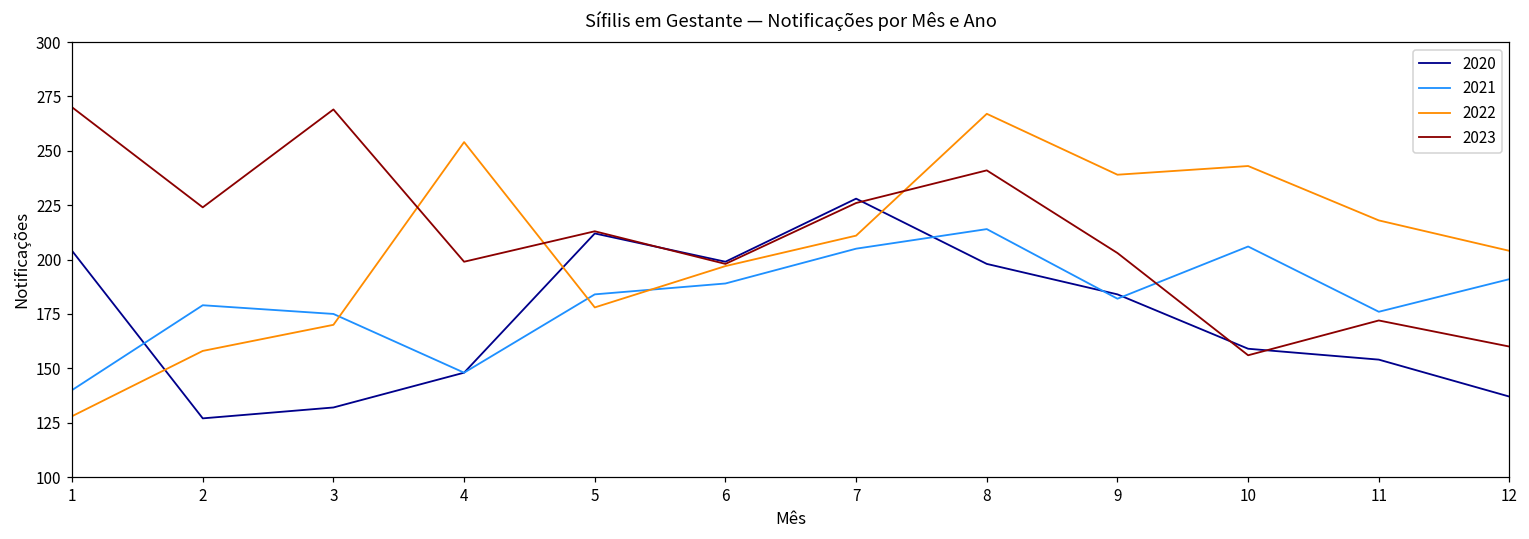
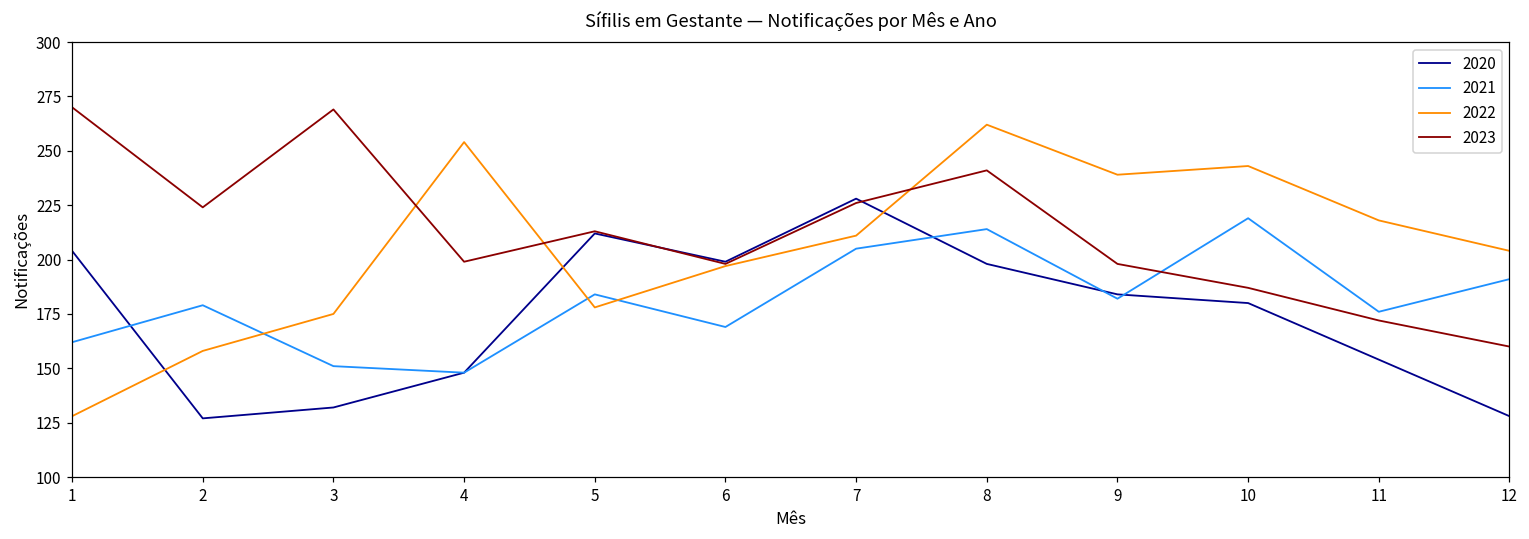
2021, 1: 140 -> 162
2021, 3: 175 -> 151
2022, 3: 170 -> 175
2021, 6: 189 -> 169
2022, 8: 267 -> 262
2023, 9: 203 -> 198
2020, 10: 159 -> 180
2021, 10: 206 -> 219
2023, 10: 156 -> 187
2020, 12: 137 -> 128
